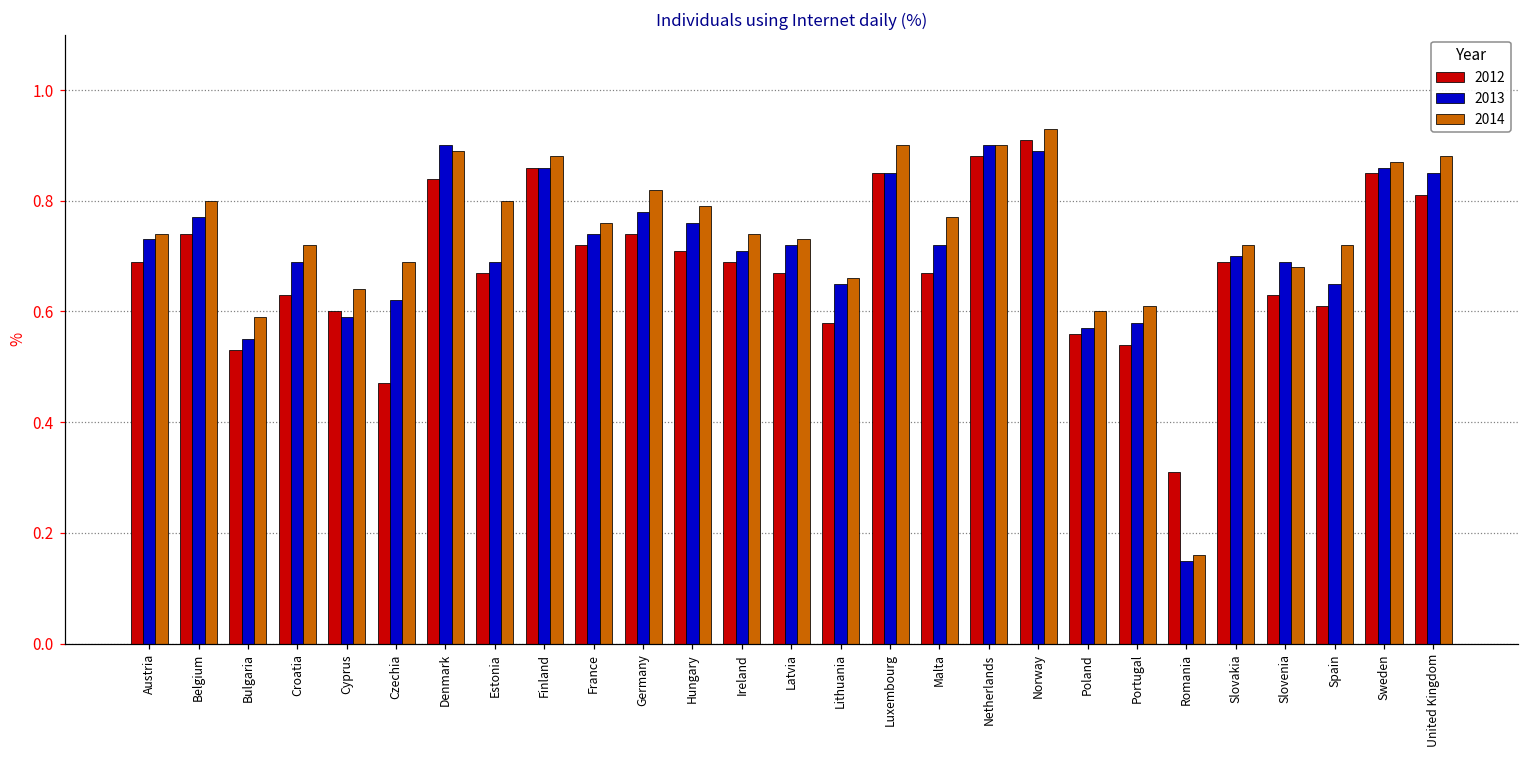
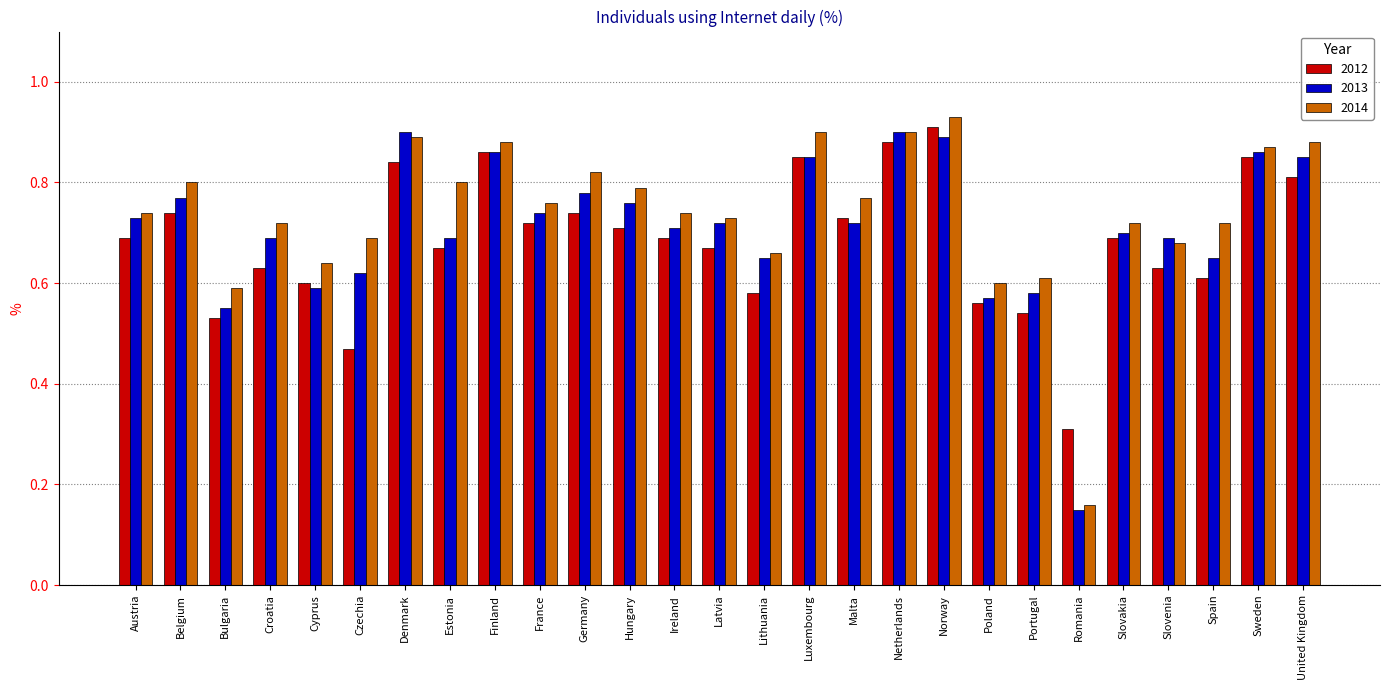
2012, Malta: 0.67 -> 0.73
